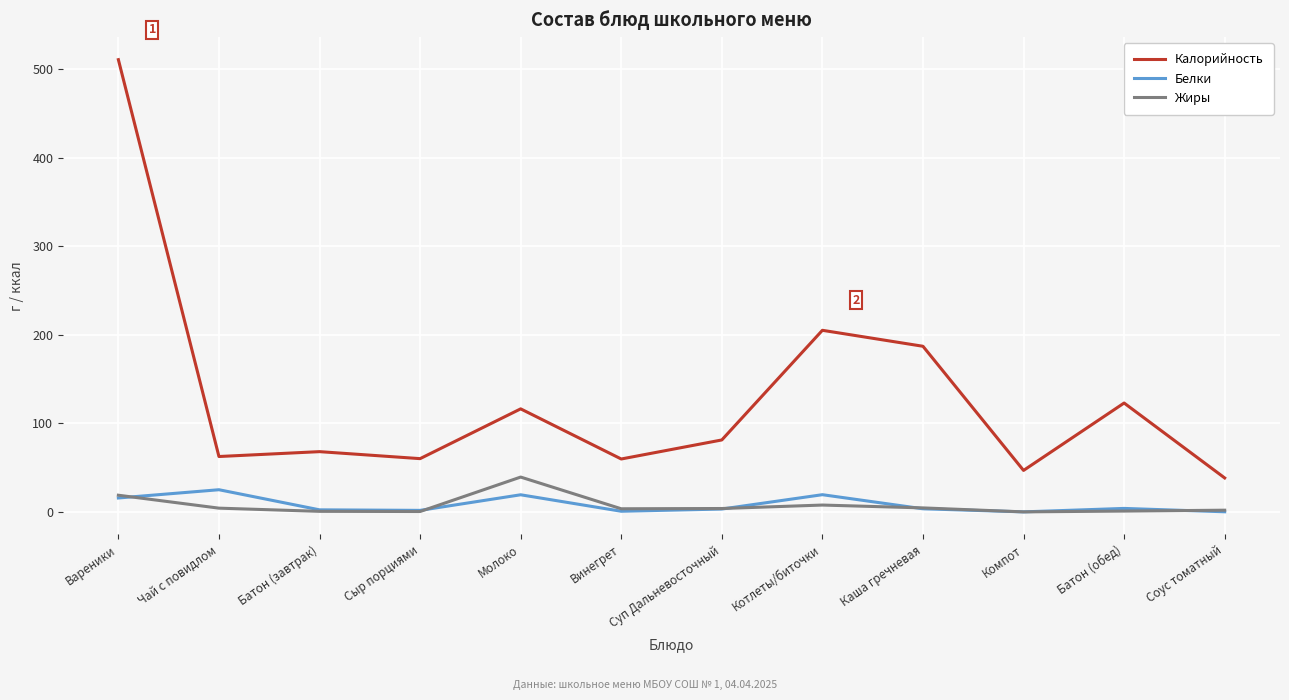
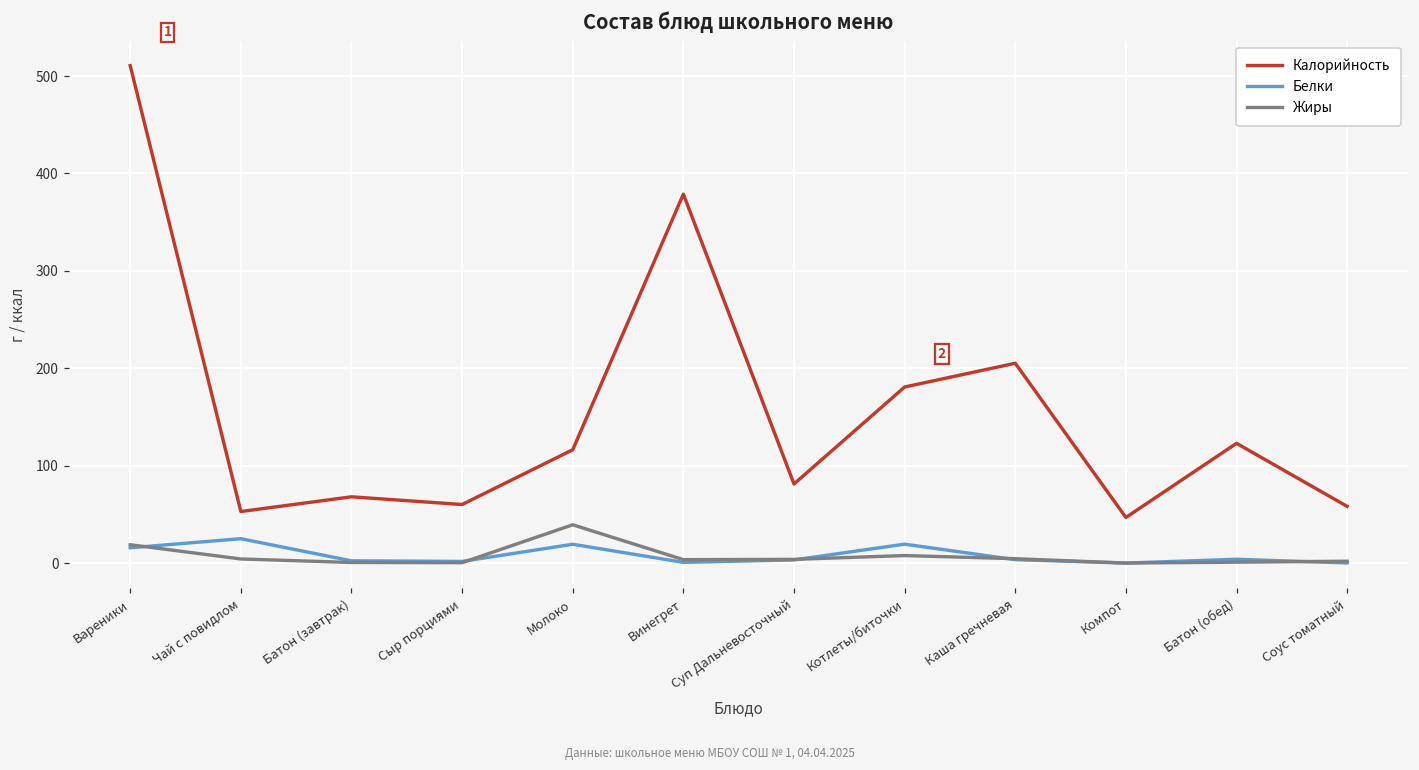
Калорийность, Чай с повидлом: 60 -> 50
Калорийность, Винегрет: 60 -> 380
Калорийность, Котлеты/биточки: 210 -> 180
Калорийность, Каша гречневая: 190 -> 210
Калорийность, Соус томатный: 40 -> 60
